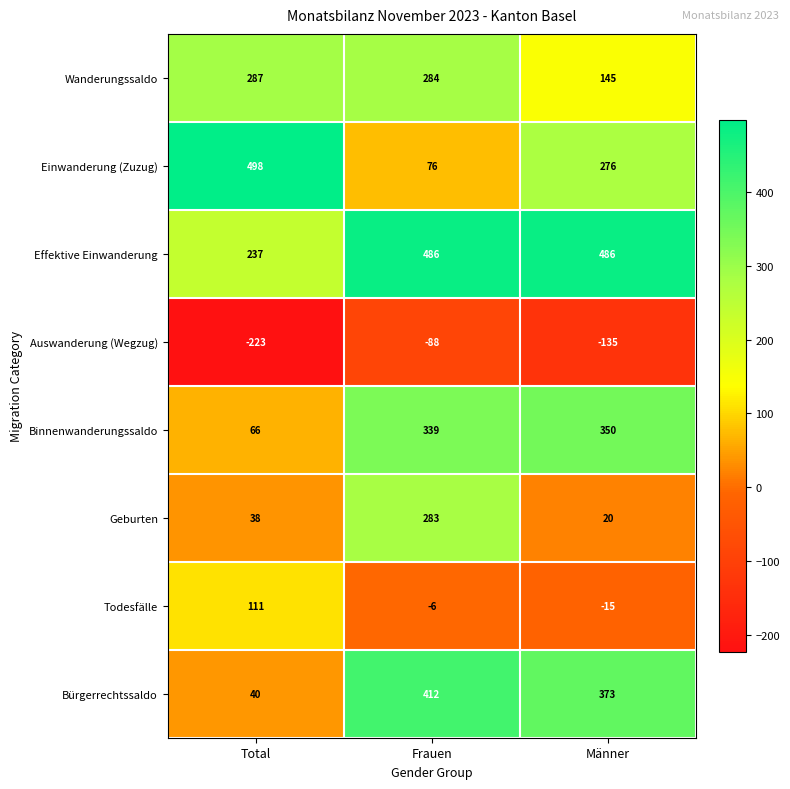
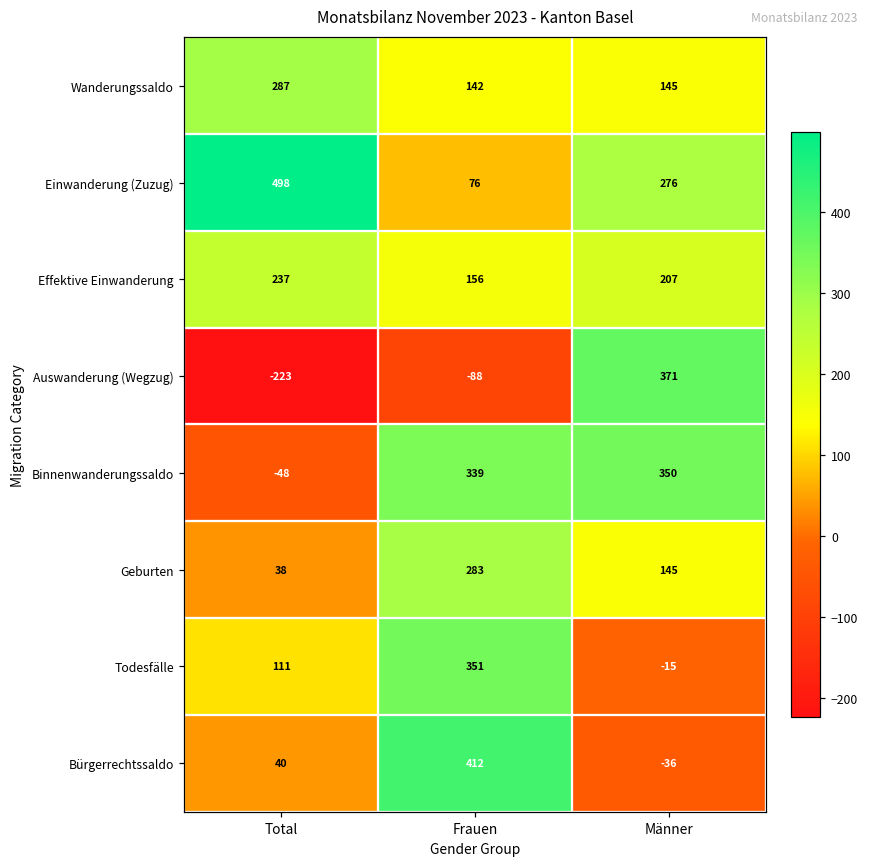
Wanderungssaldo, Frauen: 284 -> 142
Effektive Einwanderung, Frauen: 486 -> 156
Effektive Einwanderung, Männer: 486 -> 207
Auswanderung (Wegzug), Männer: -135 -> 371
Binnenwanderungssaldo, Total: 66 -> -48
Geburten, Männer: 20 -> 145
Todesfälle, Frauen: -6 -> 351
Bürgerrechtssaldo, Männer: 373 -> -36
